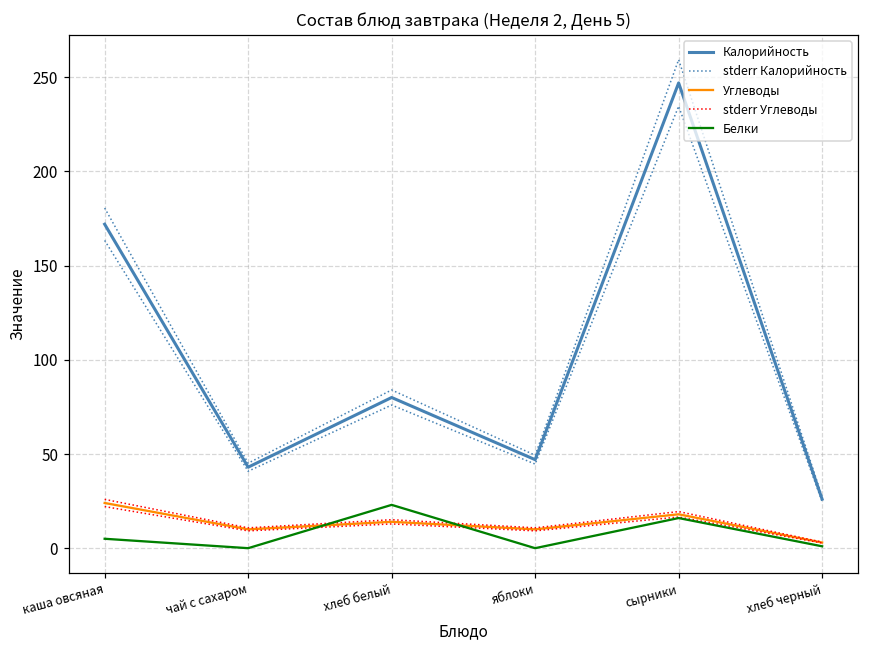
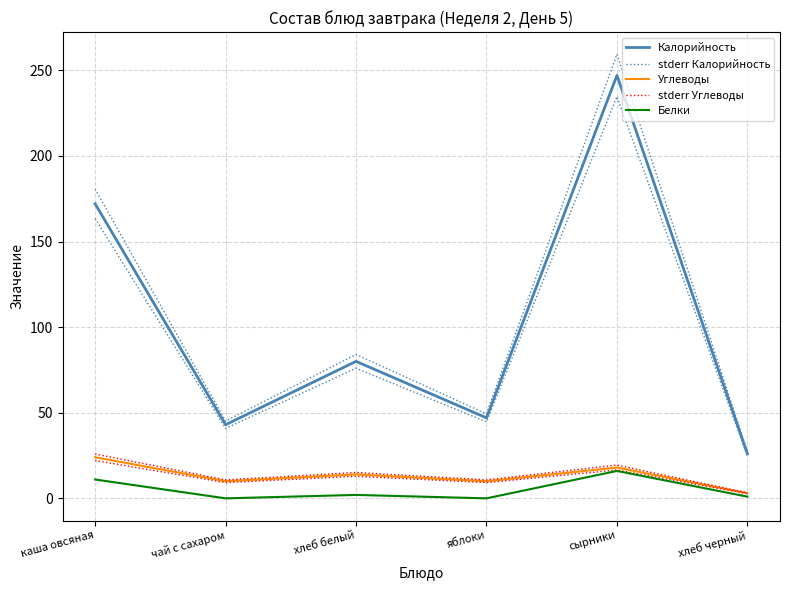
Белки, каша овсяная: 5 -> 11
Белки, хлеб белый: 23 -> 2
